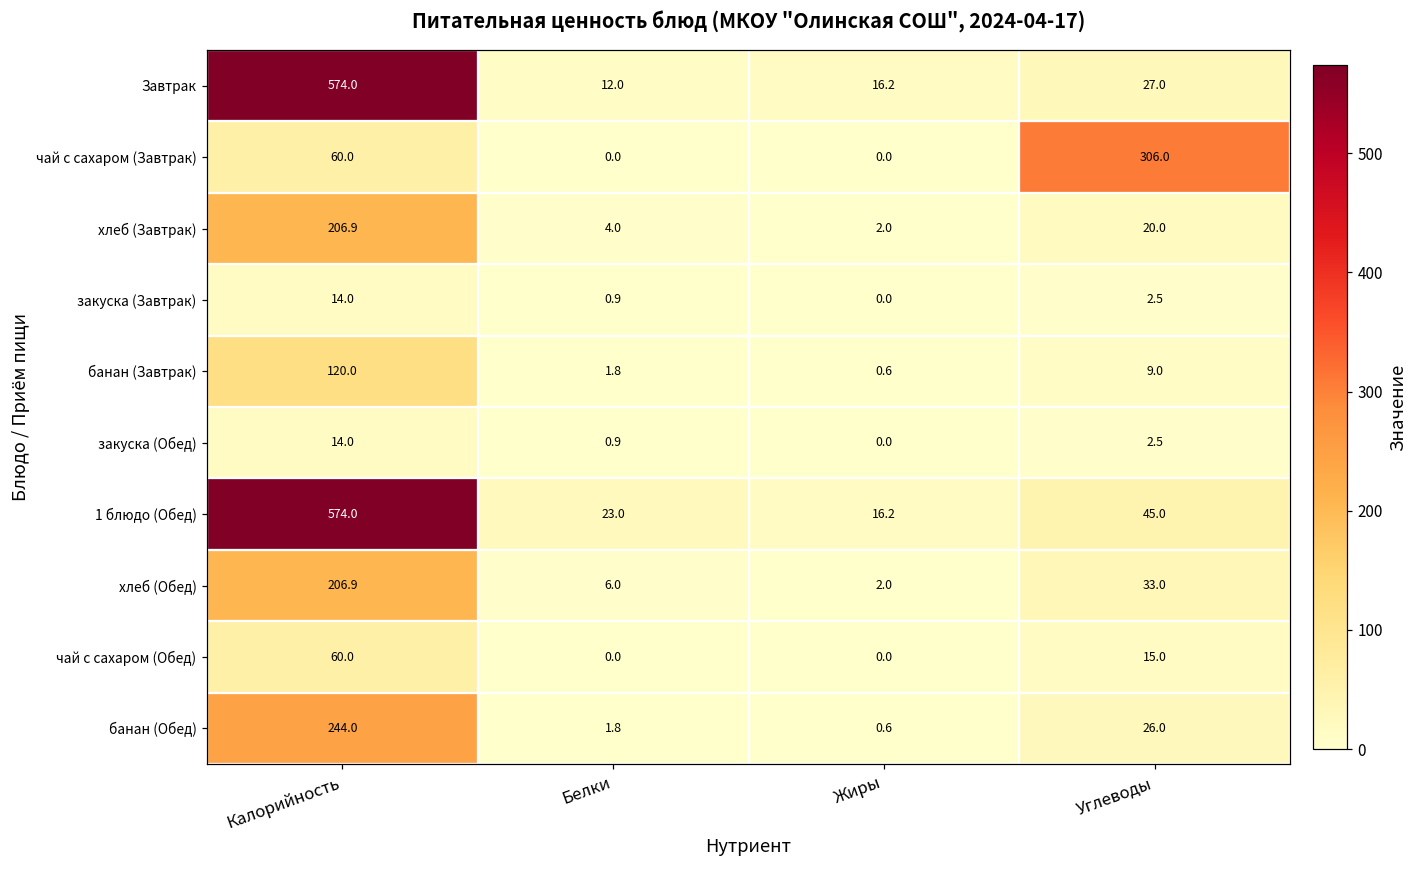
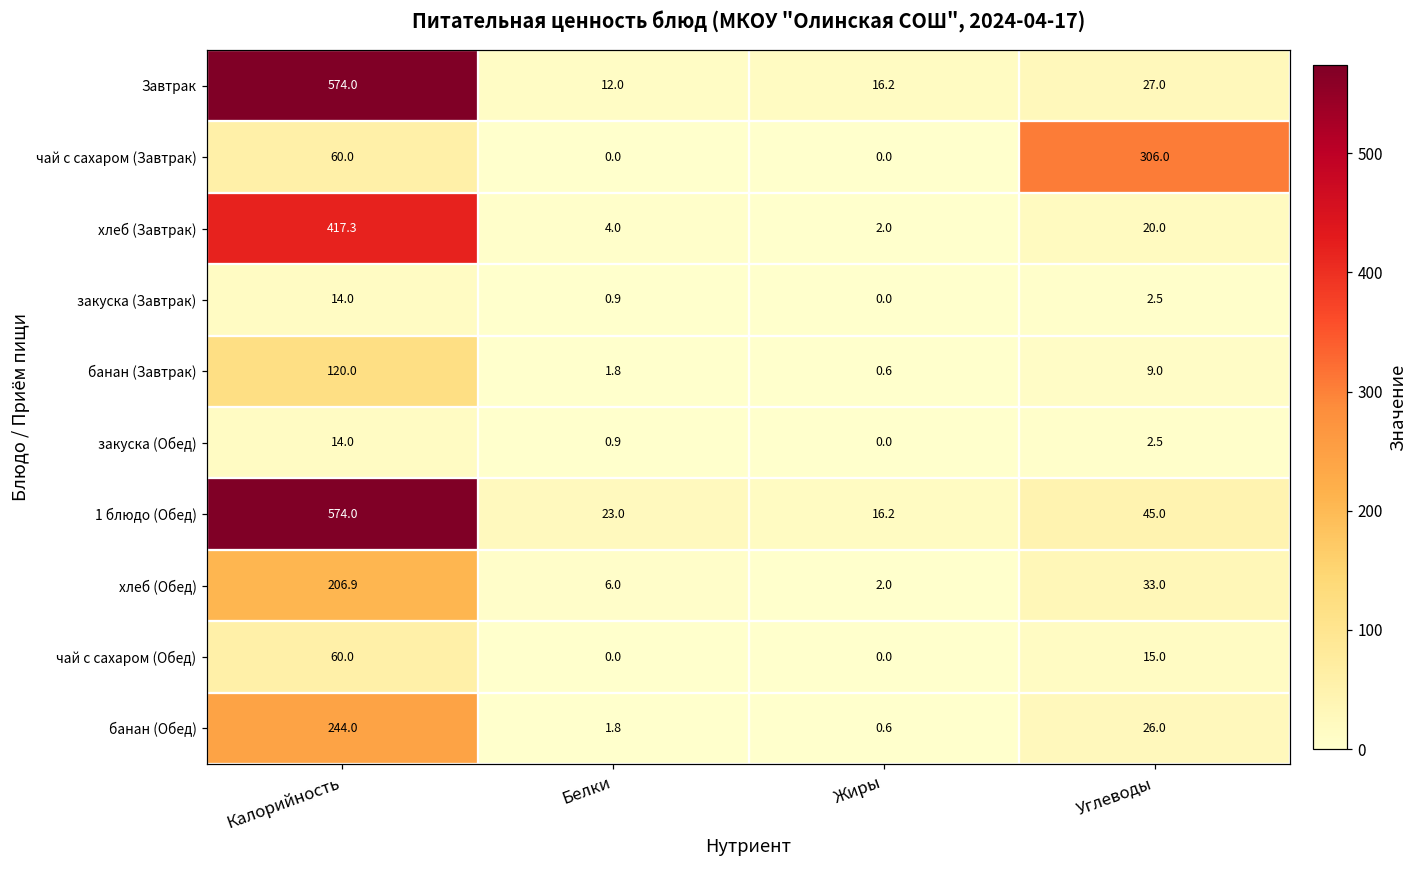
хлеб (Завтрак), Калорийность: 206.9 -> 417.3
